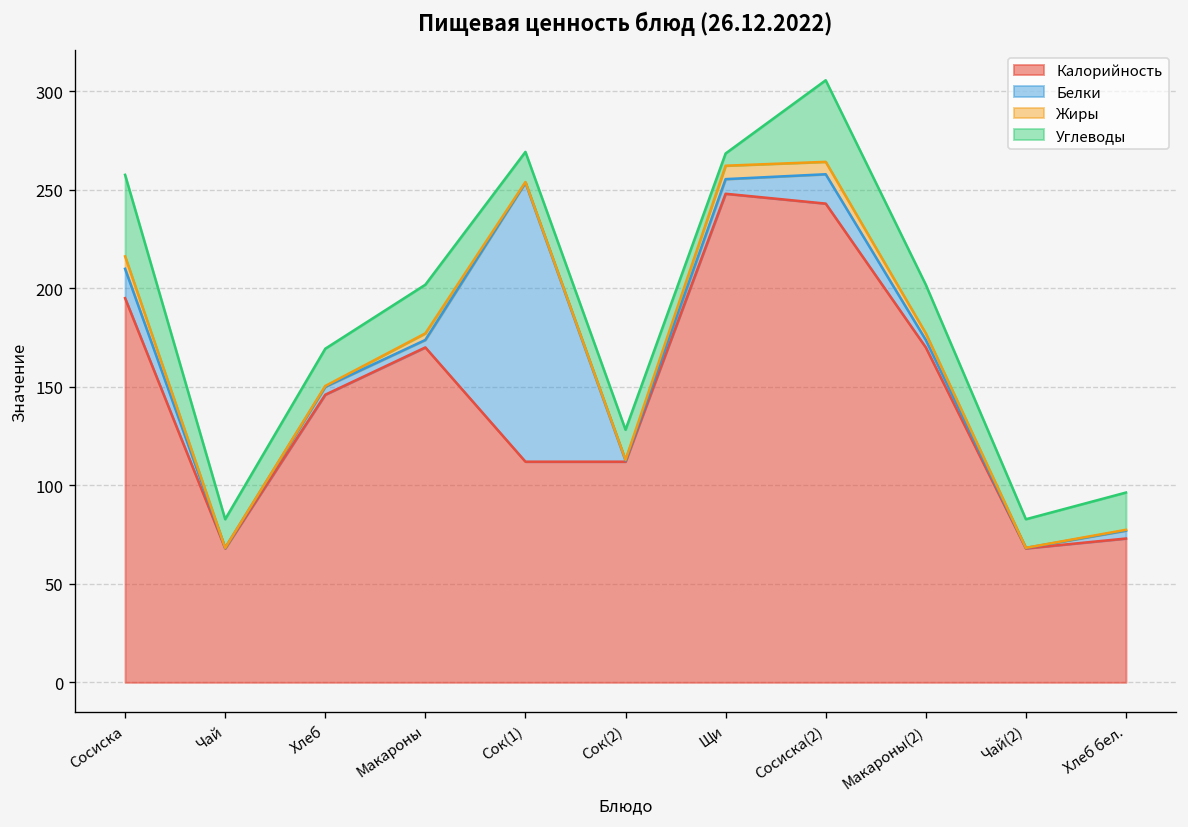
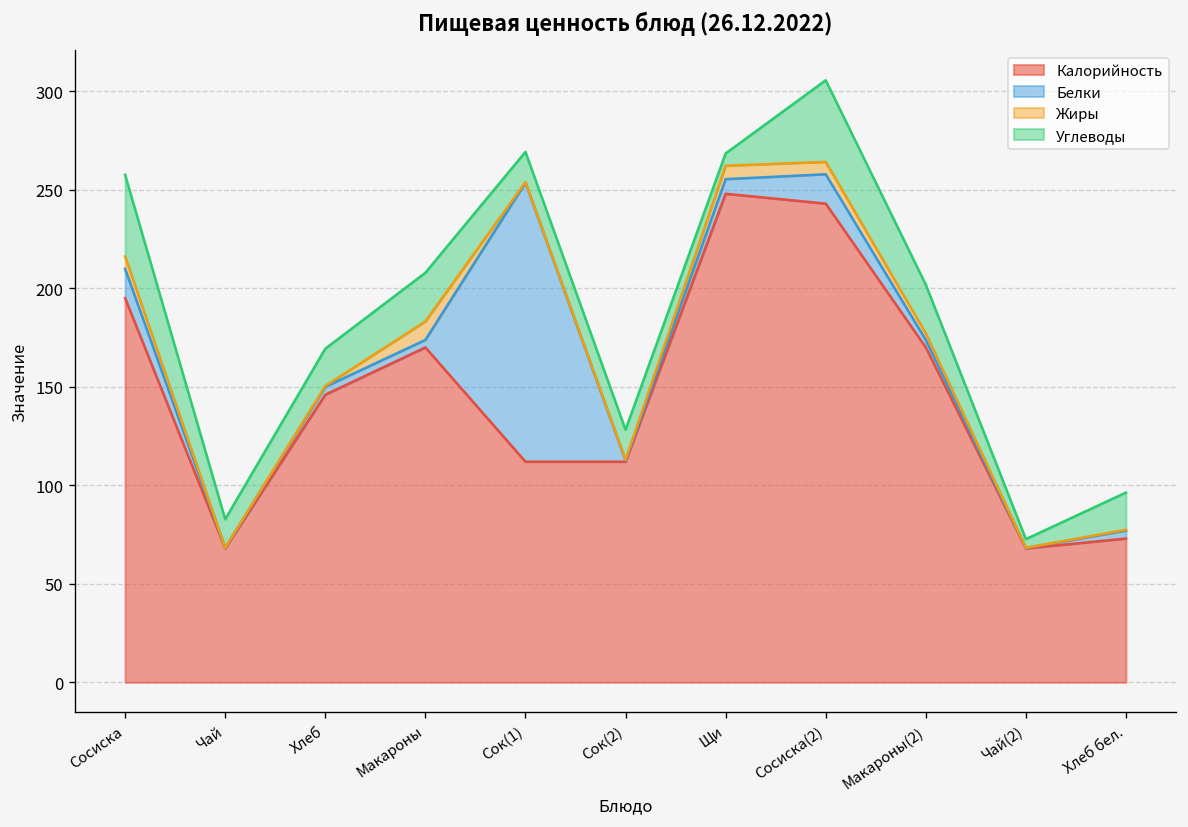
Жиры, Макароны: 3 -> 9
Углеводы, Чай(2): 15 -> 4
